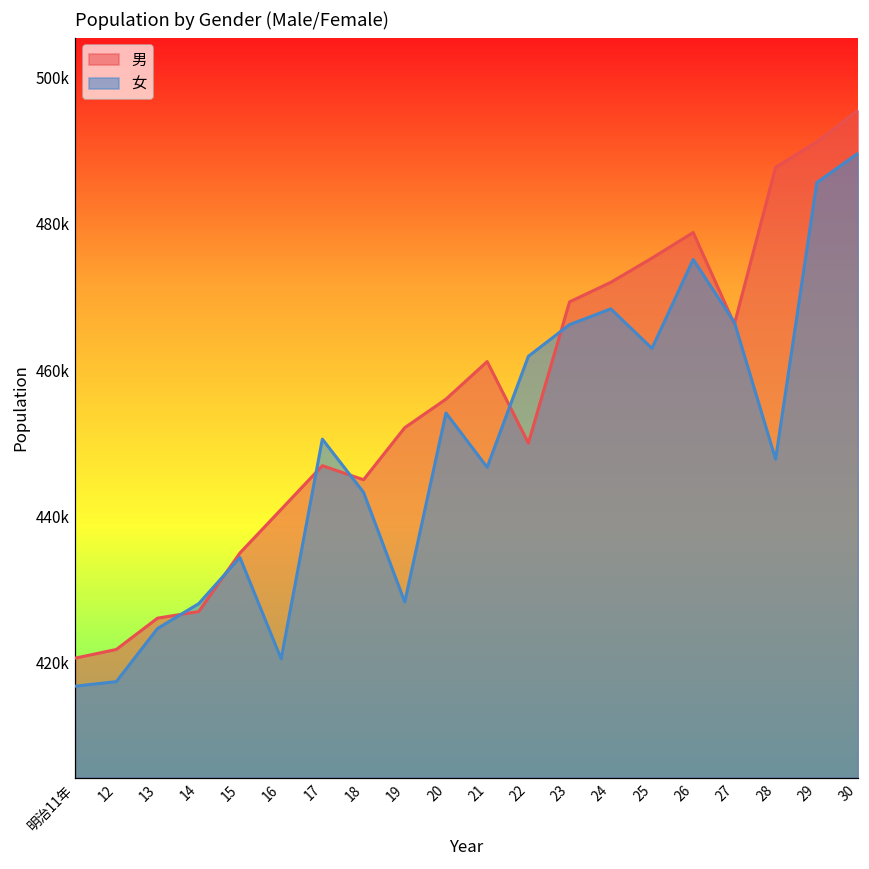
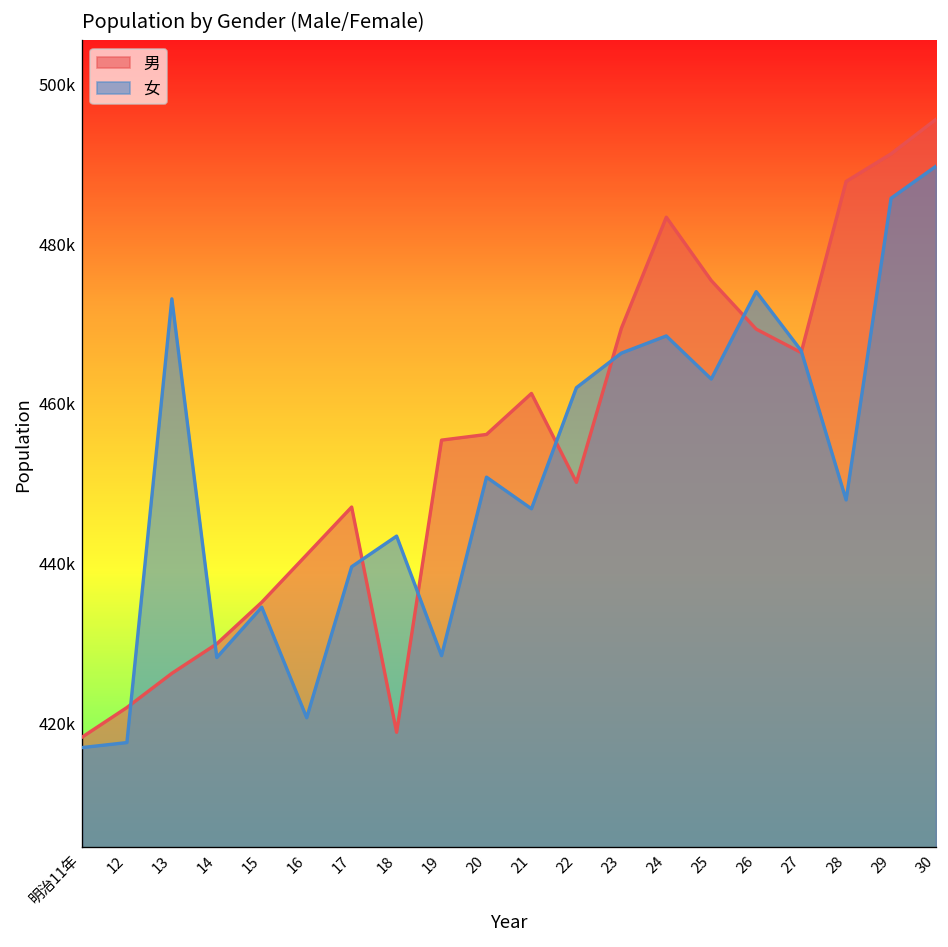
男, 明治11年: 421000 -> 418000
女, 13: 425000 -> 473000
男, 14: 427000 -> 430000
女, 17: 451000 -> 439000
男, 18: 445000 -> 419000
男, 19: 452000 -> 455000
女, 20: 454000 -> 451000
男, 24: 472000 -> 483000
男, 26: 479000 -> 469000
女, 26: 475000 -> 474000
